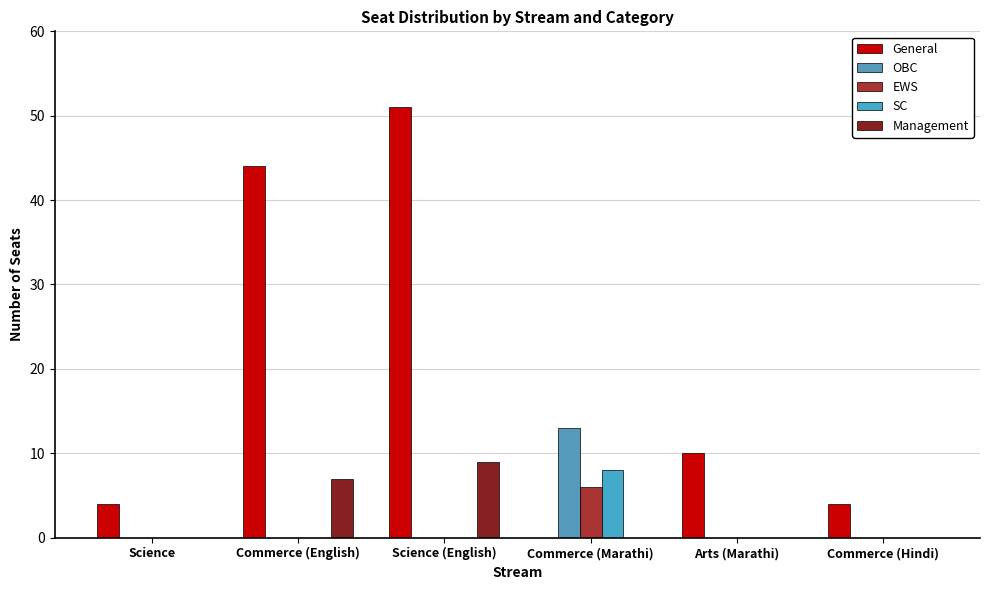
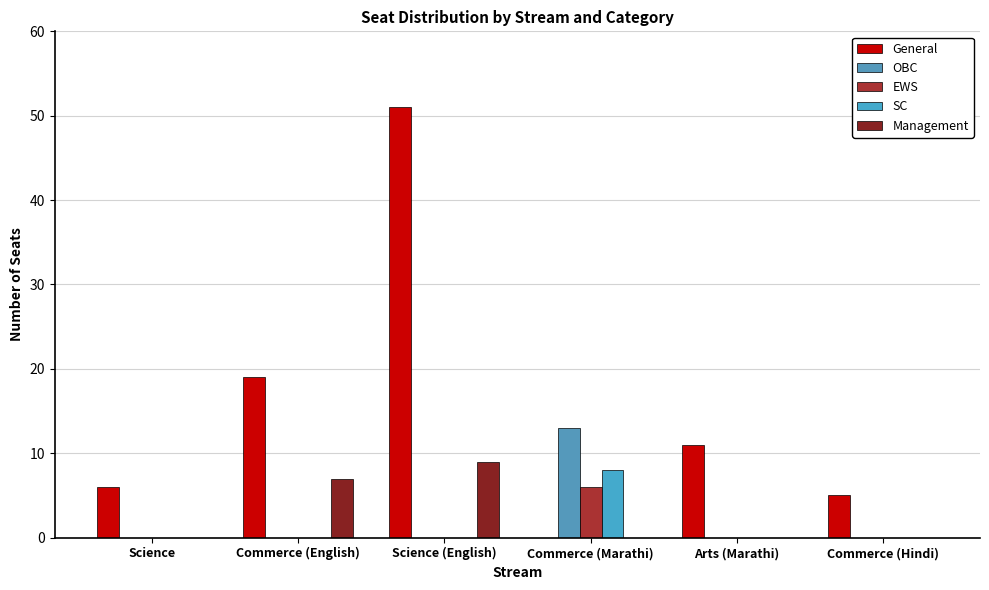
General, Science: 4 -> 6
General, Commerce (English): 44 -> 19
General, Arts (Marathi): 10 -> 11
General, Commerce (Hindi): 4 -> 5
